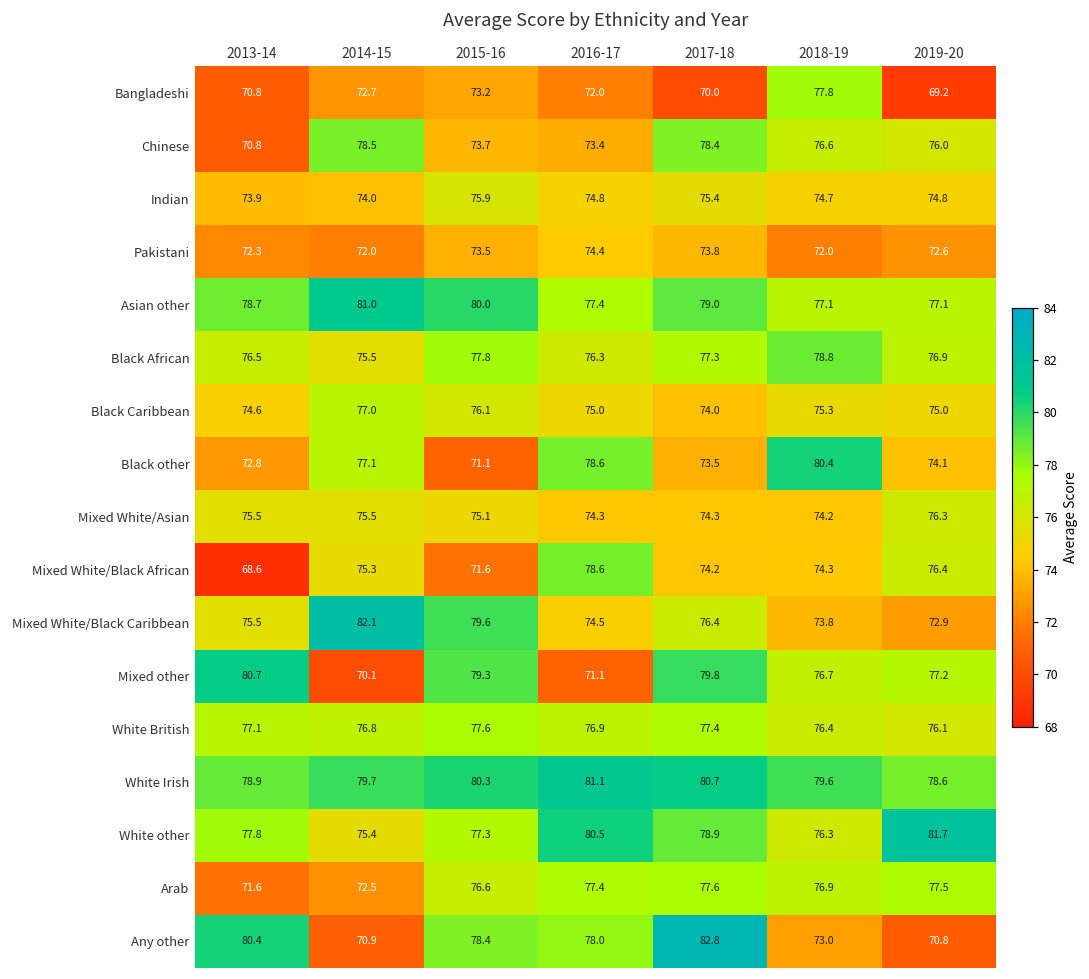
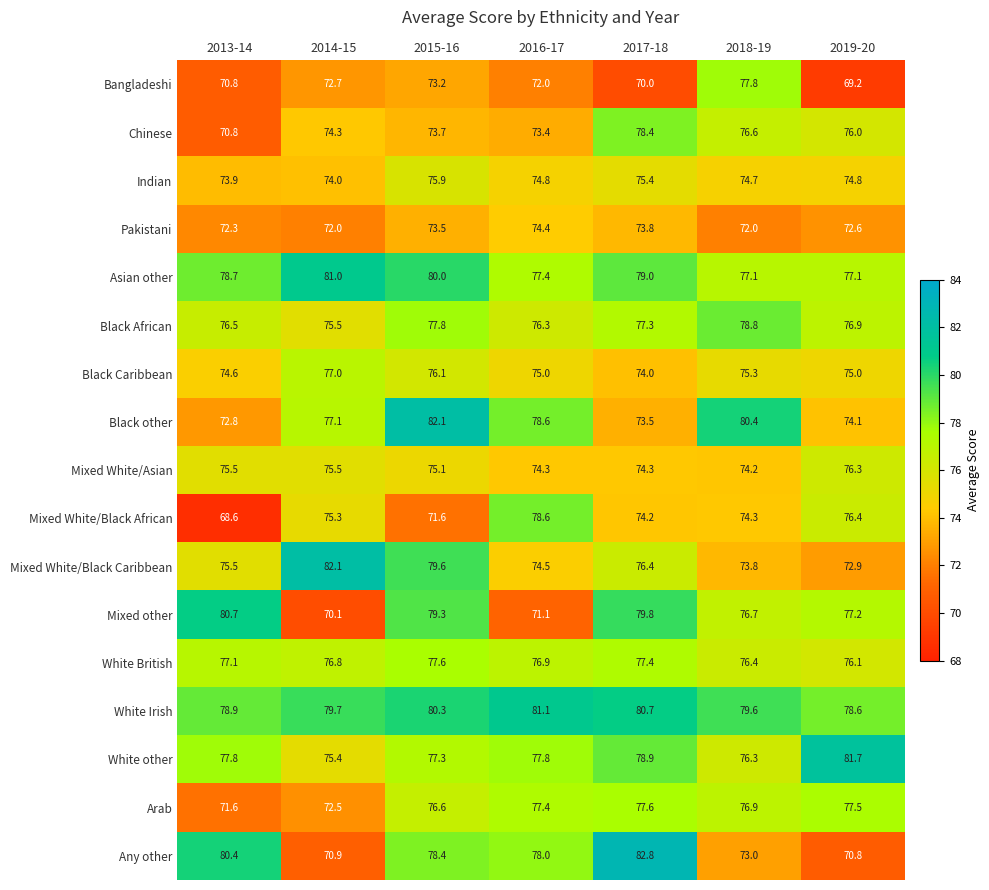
Chinese, 2014-15: 78.5 -> 74.3
Black other, 2015-16: 71.1 -> 82.1
White other, 2016-17: 80.5 -> 77.8
